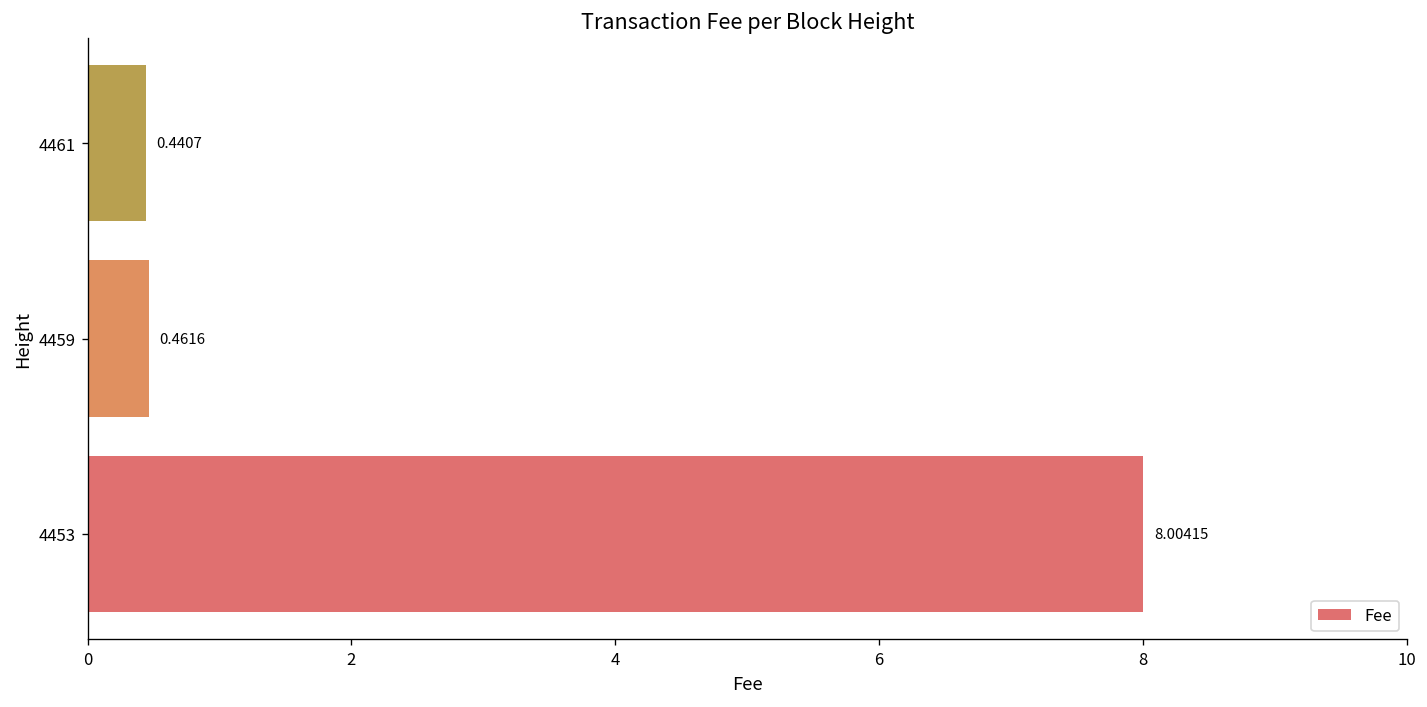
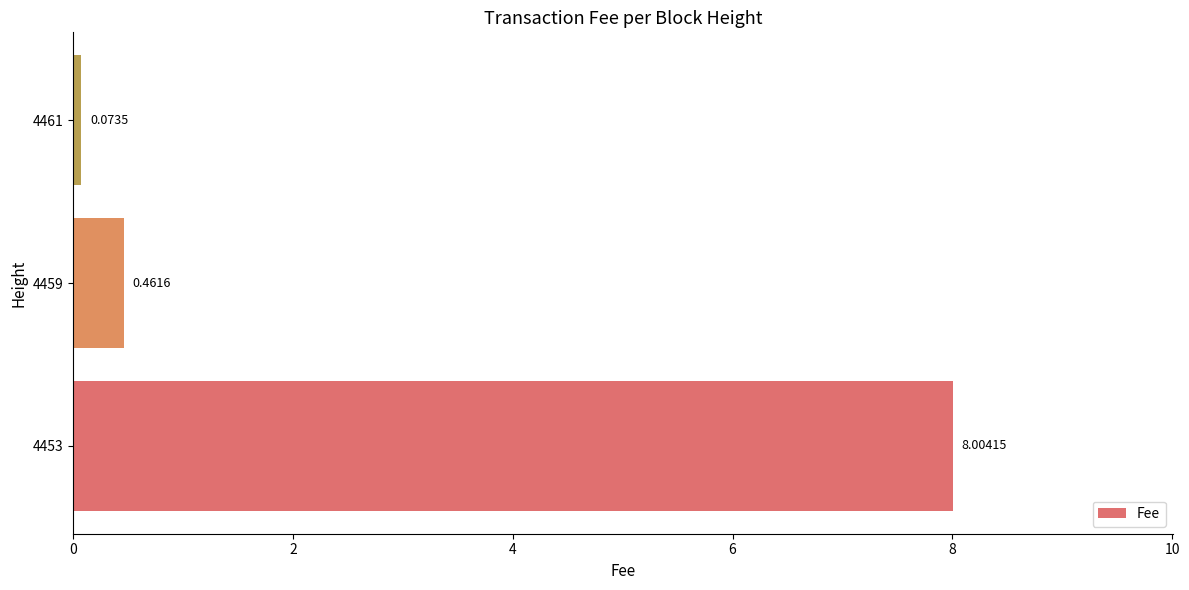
4461: 0.4407 -> 0.0735
